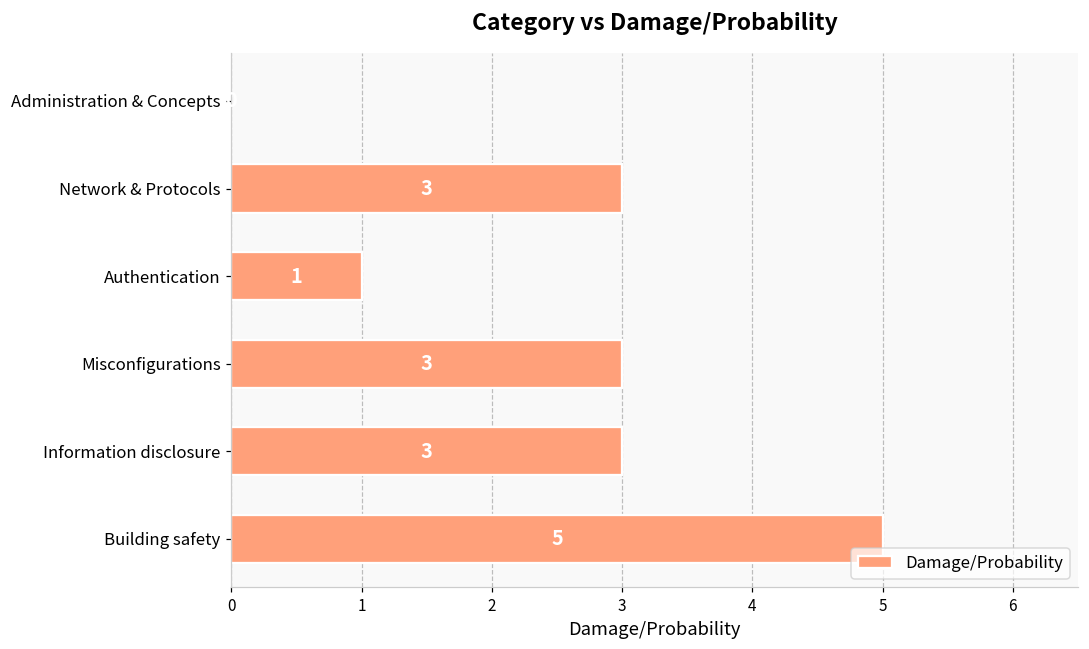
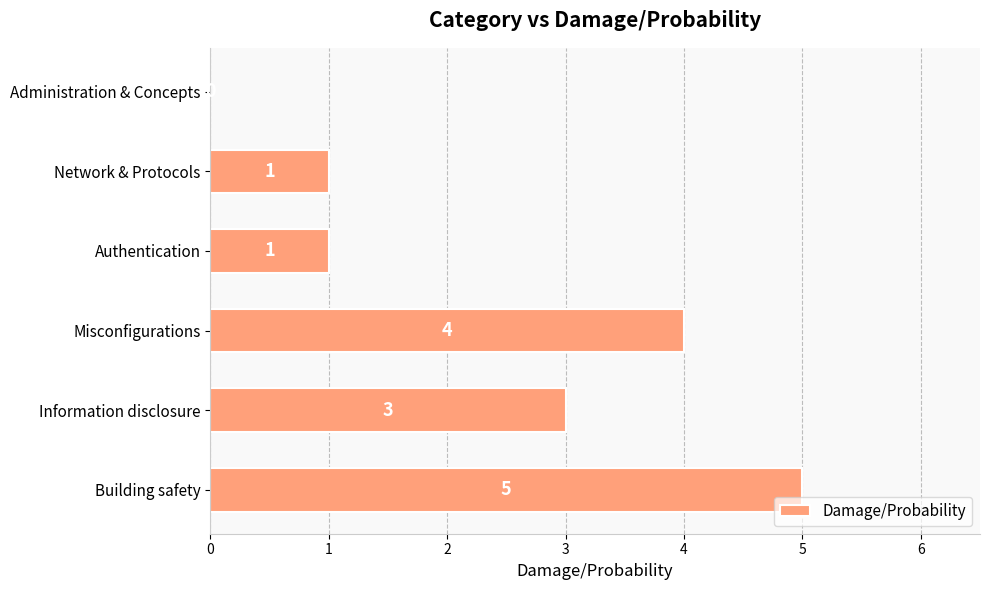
Network & Protocols: 3 -> 1
Misconfigurations: 3 -> 4
